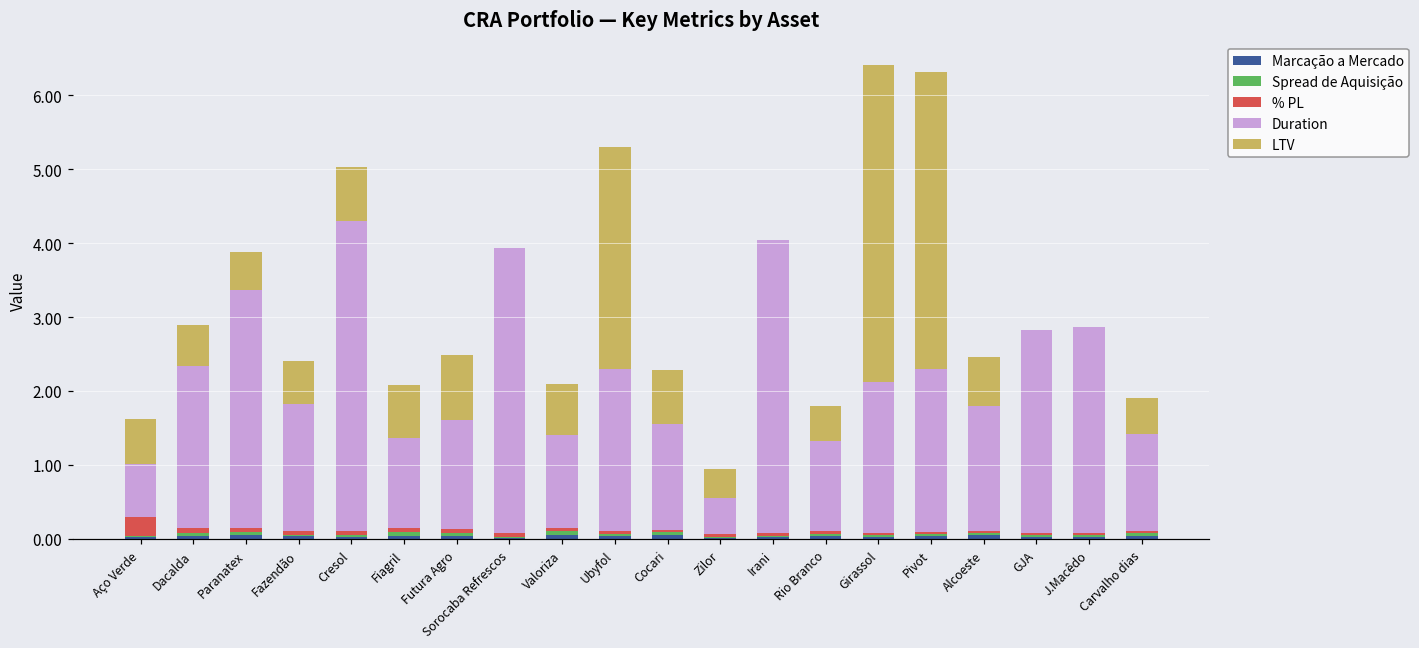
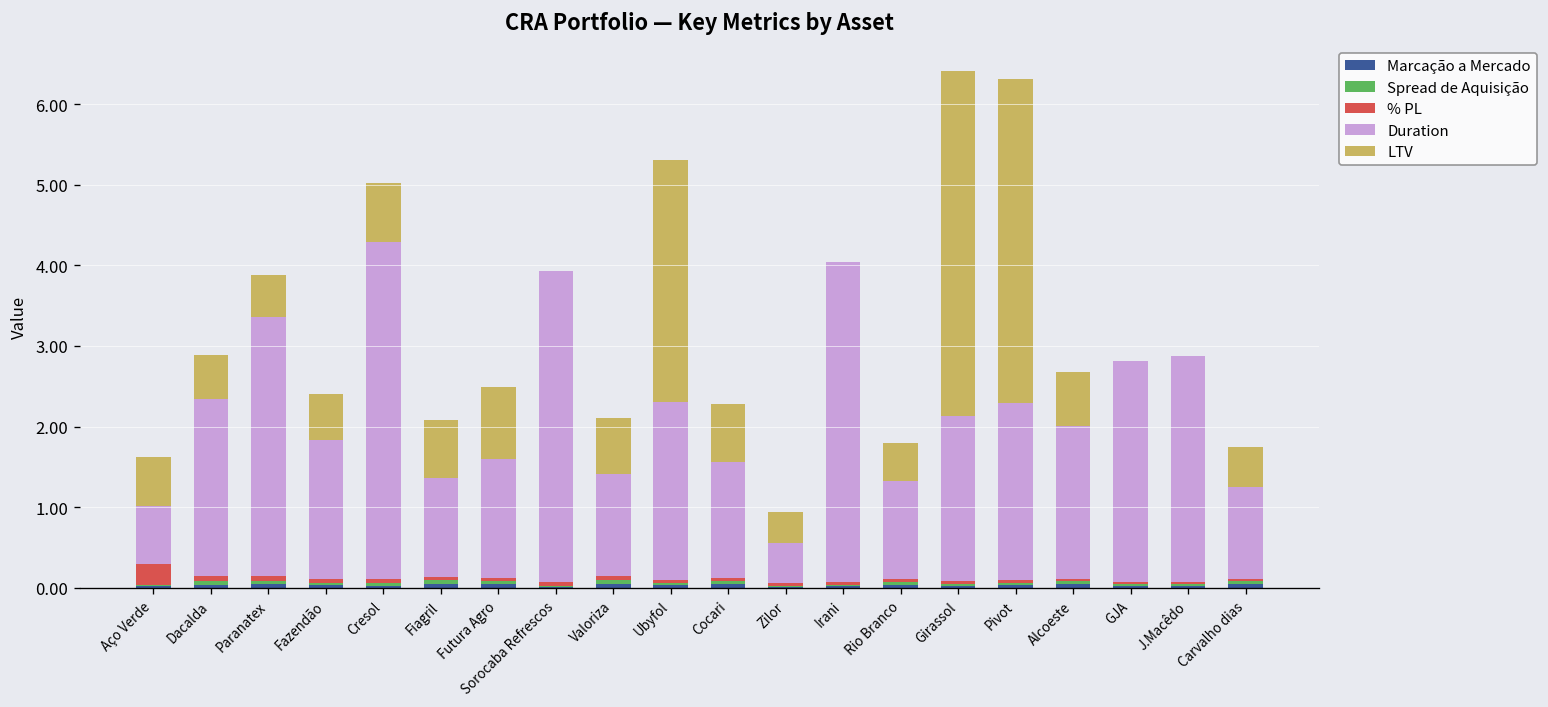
Duration, Alcoeste: 1.7 -> 1.9
Duration, Carvalho dias: 1.3 -> 1.1
